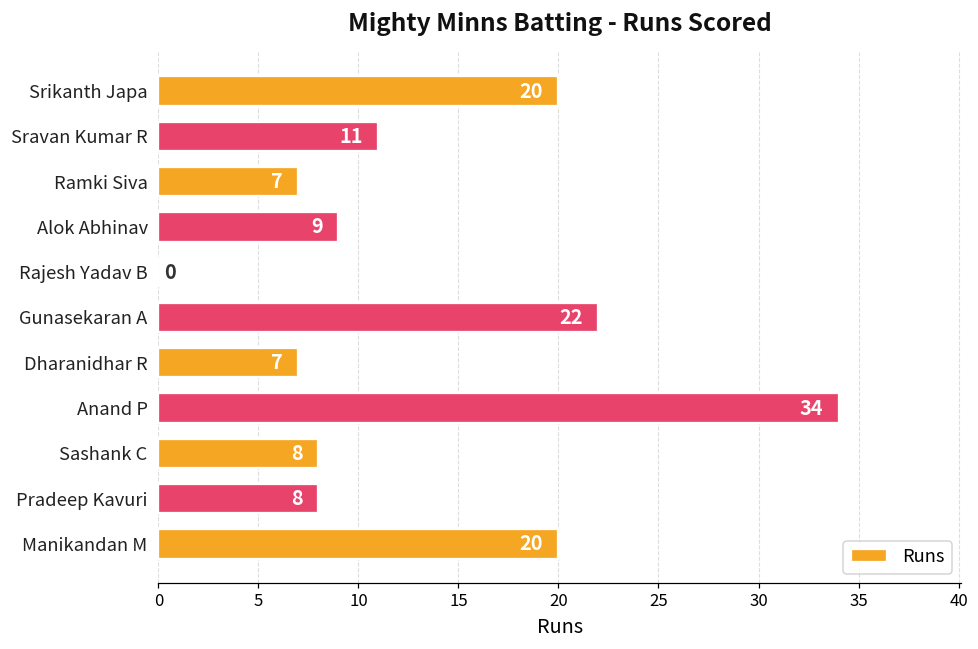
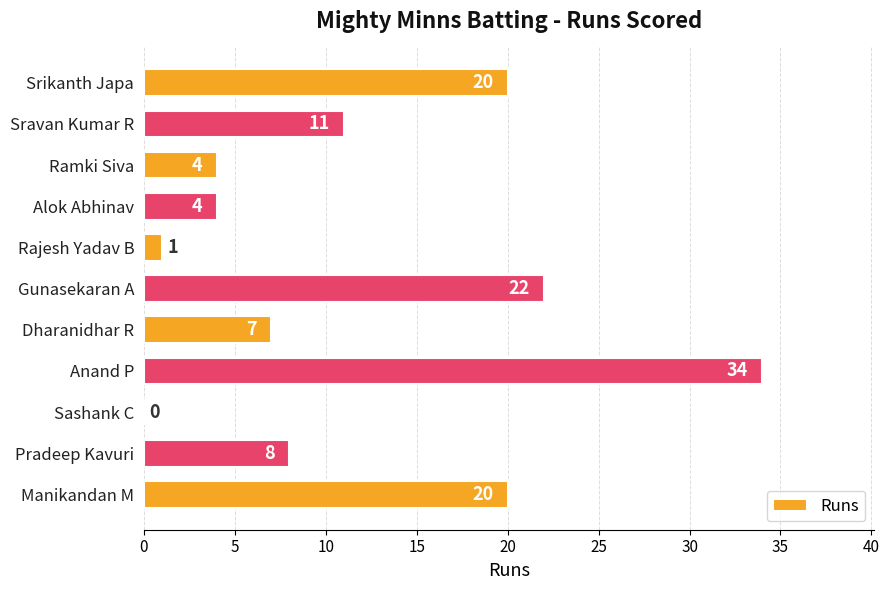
Ramki Siva: 7 -> 4
Alok Abhinav: 9 -> 4
Rajesh Yadav B: 0 -> 1
Sashank C: 8 -> 0
